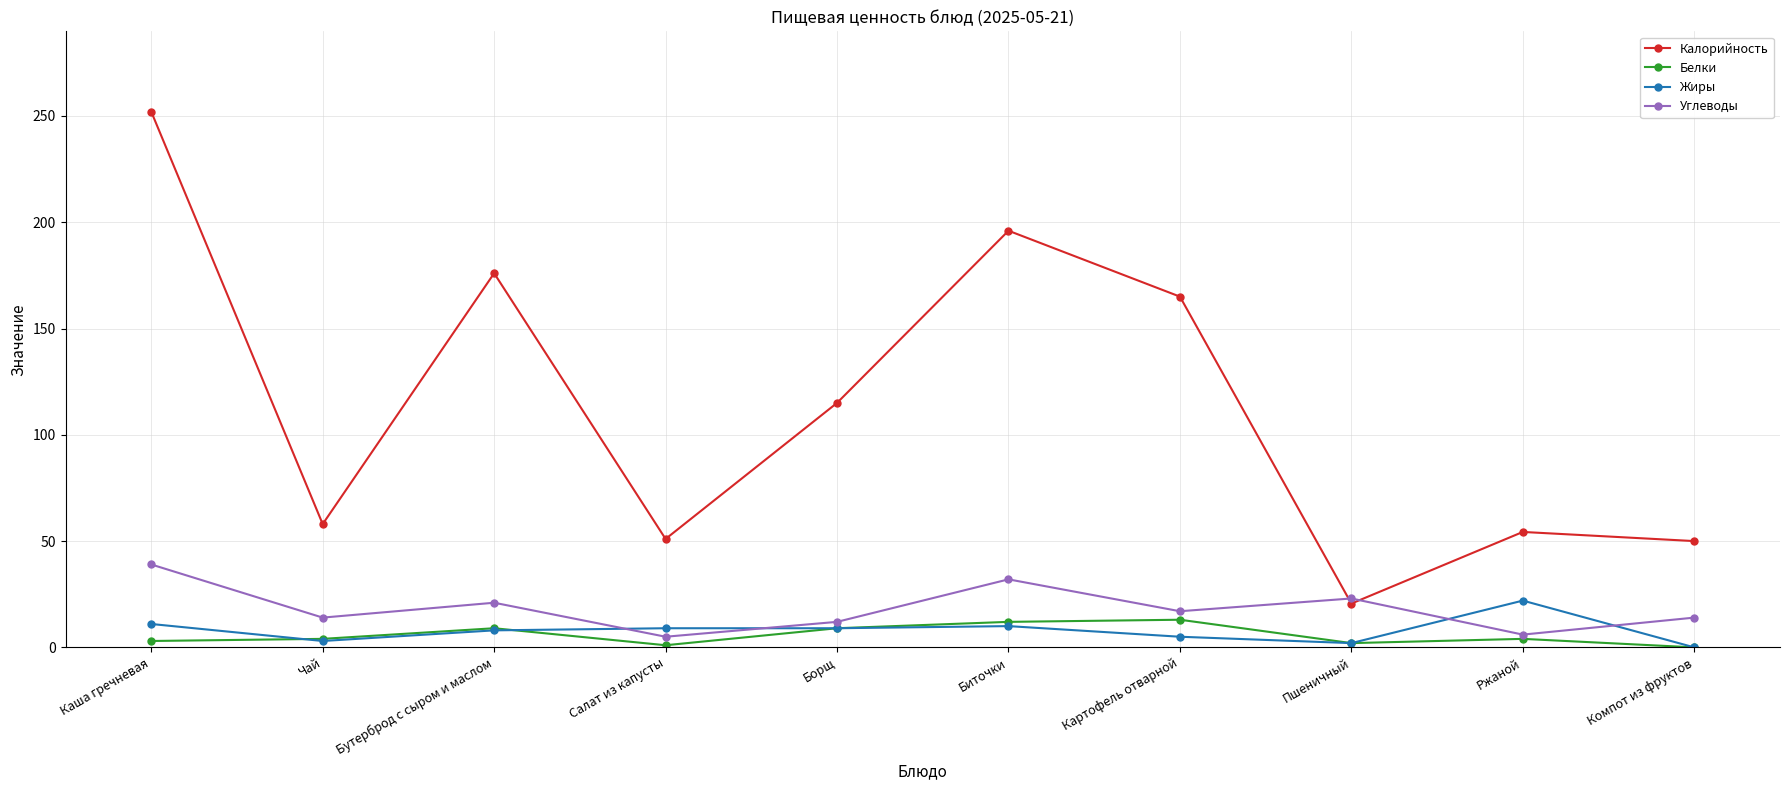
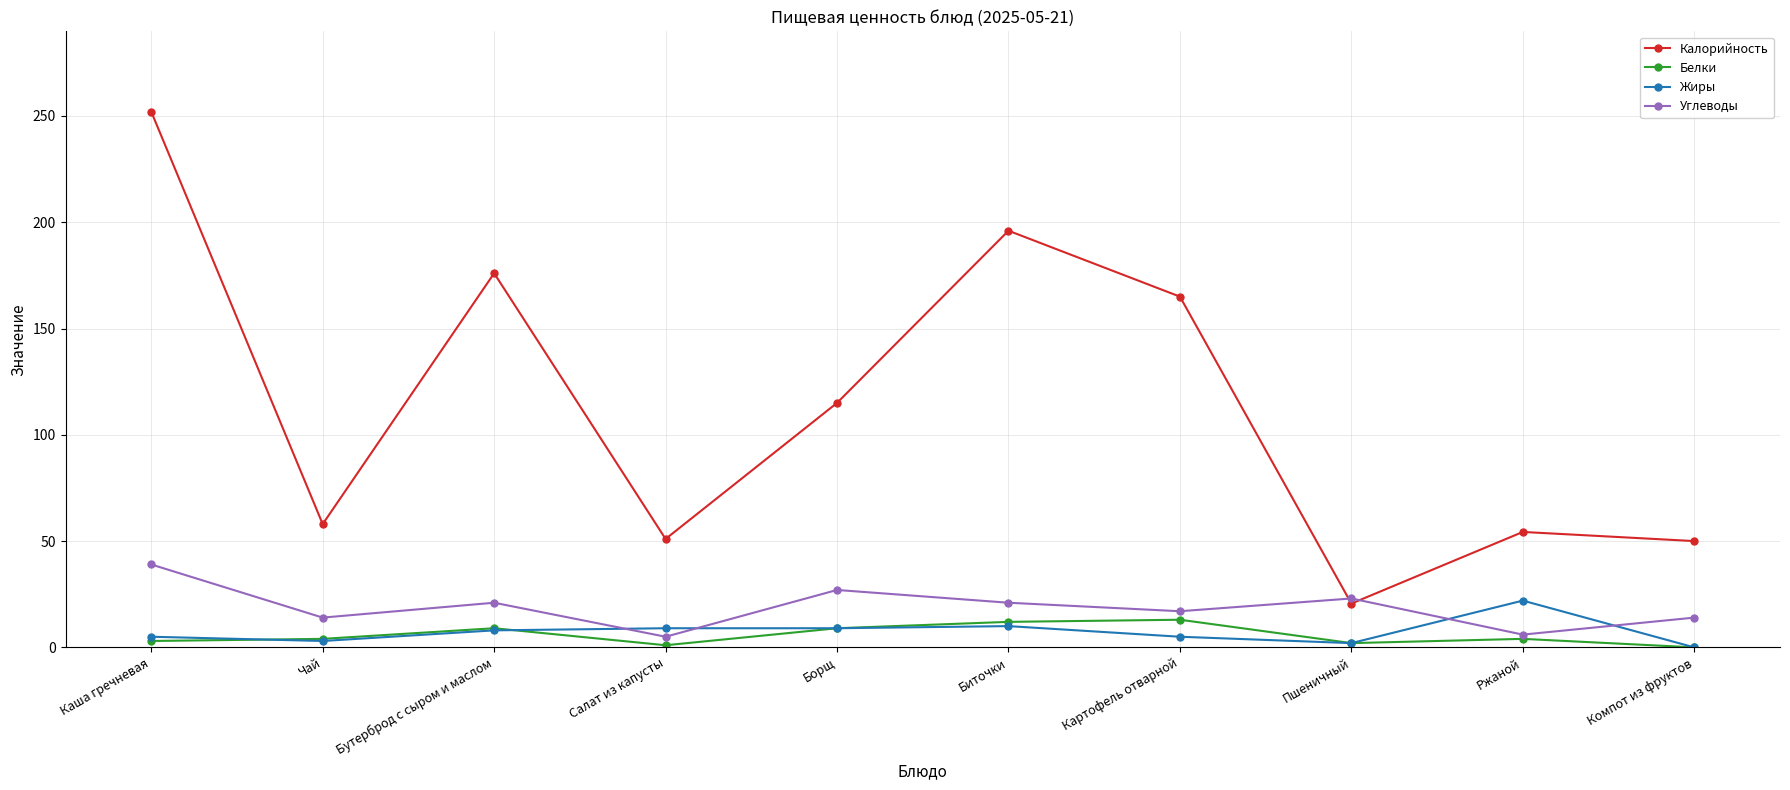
Жиры, Каша гречневая: 11 -> 5
Углеводы, Борщ: 12 -> 27
Углеводы, Биточки: 32 -> 21
